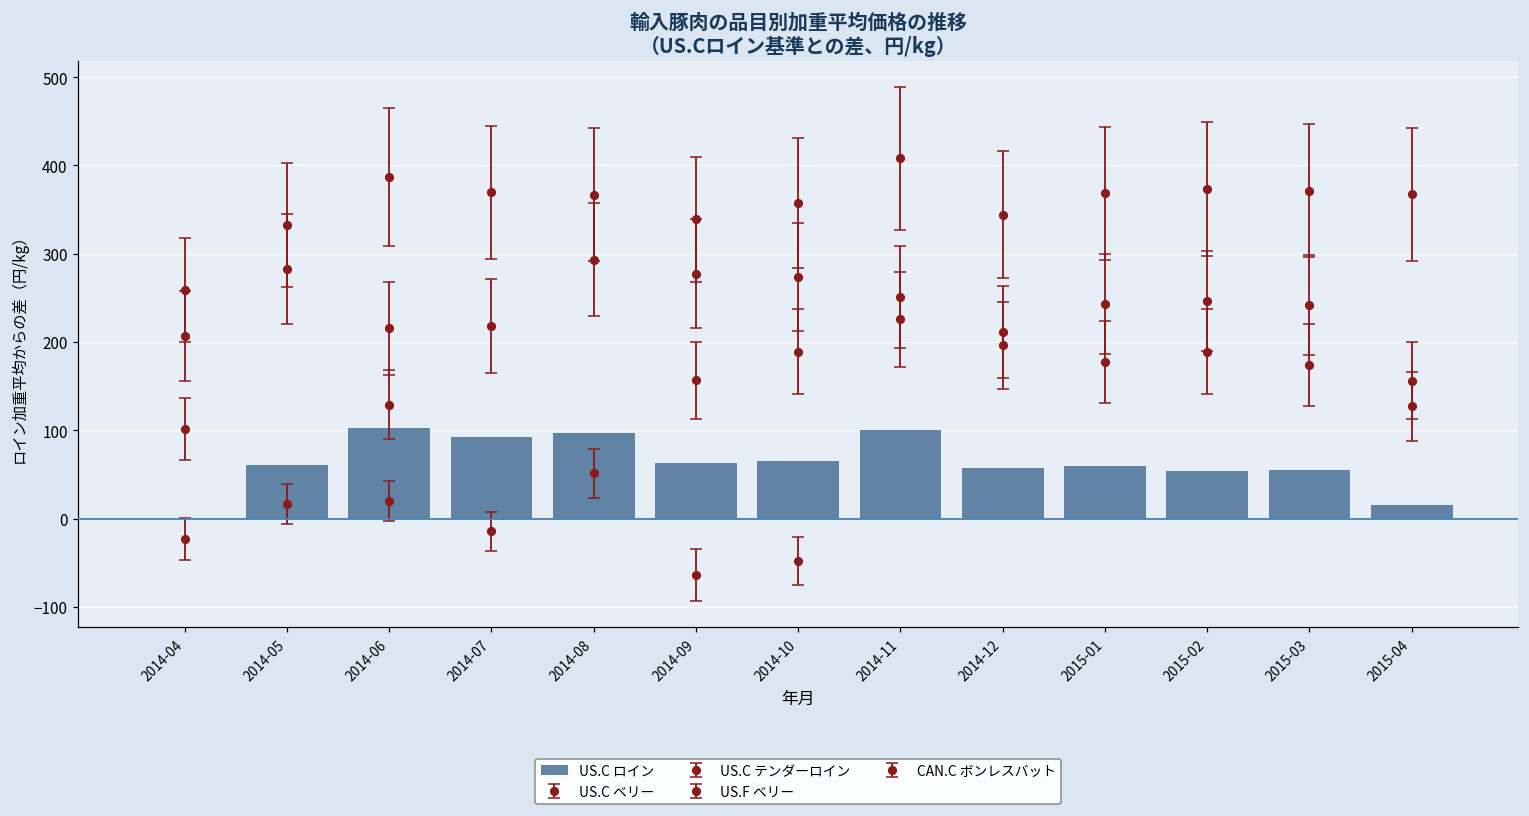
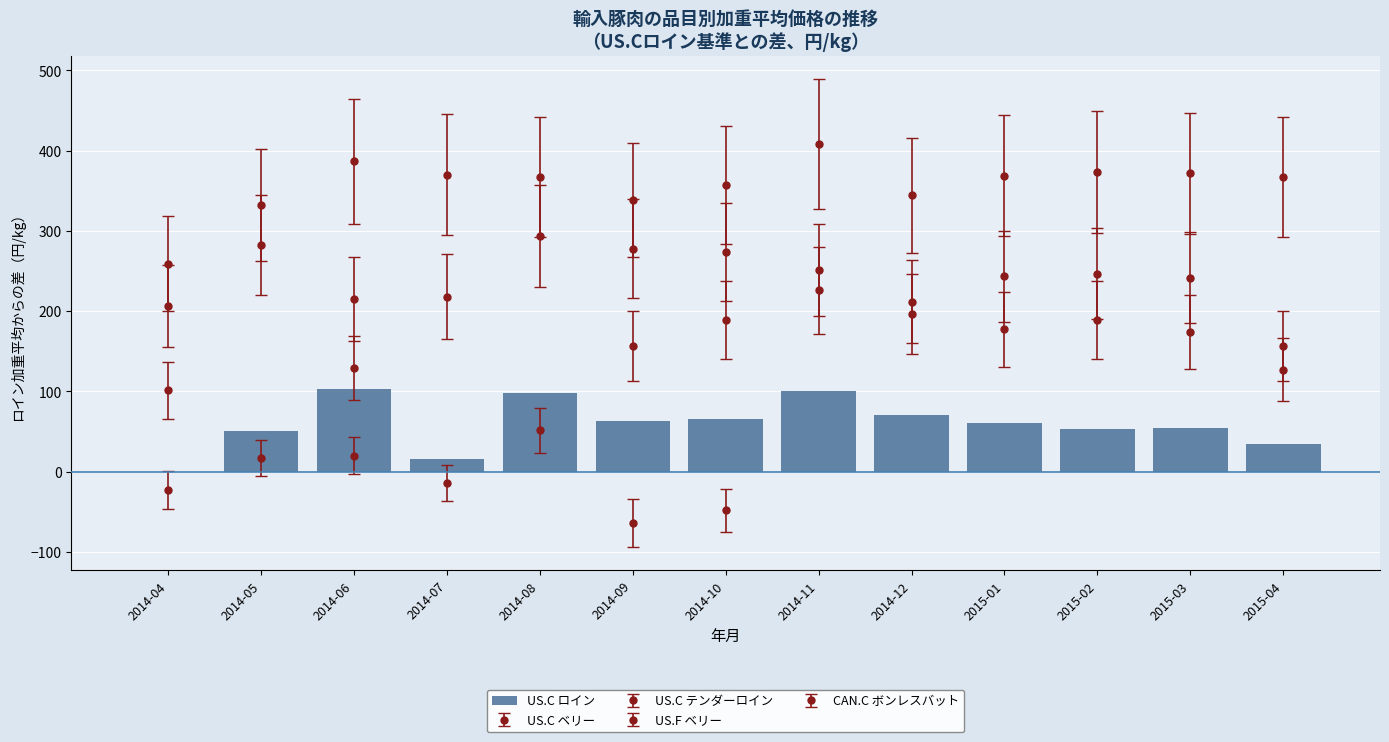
US.C ロイン, 2014-05: 60 -> 50
US.C ロイン, 2014-07: 90 -> 20
US.C ロイン, 2014-12: 60 -> 70
US.C ロイン, 2015-04: 20 -> 30
